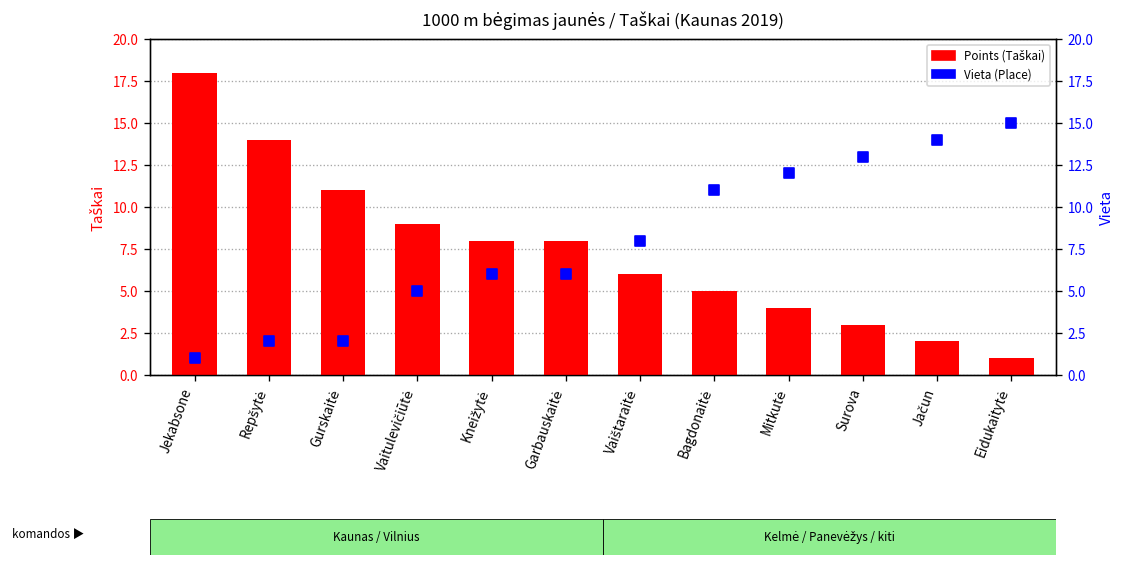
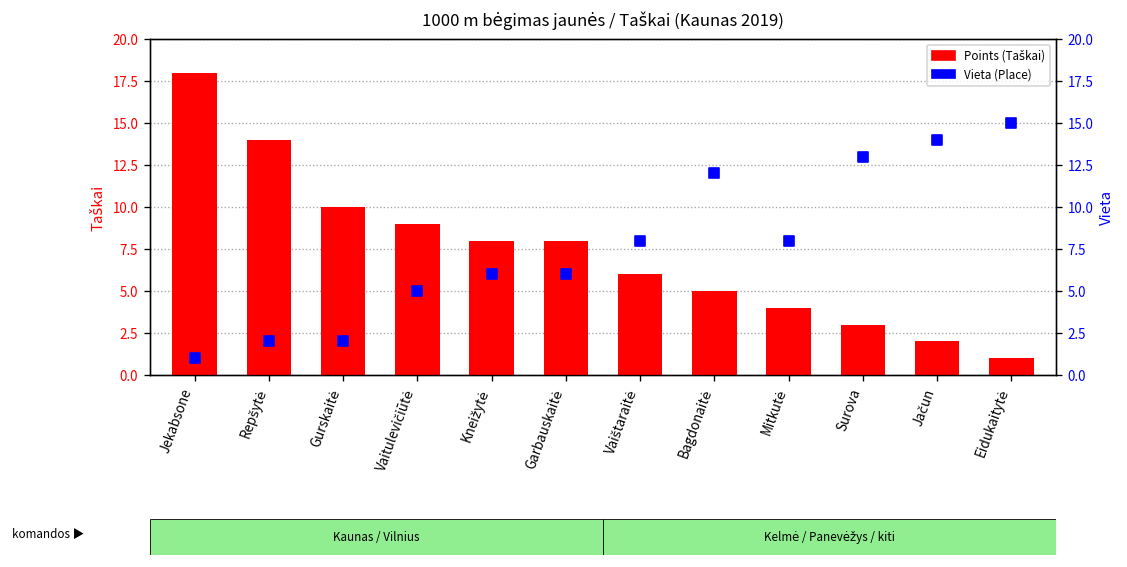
Points (Taškai), Gurskaitė: 11 -> 10
Vieta (Place), Bagdonaitė: 11 -> 12
Vieta (Place), Mitkutė: 12 -> 8
